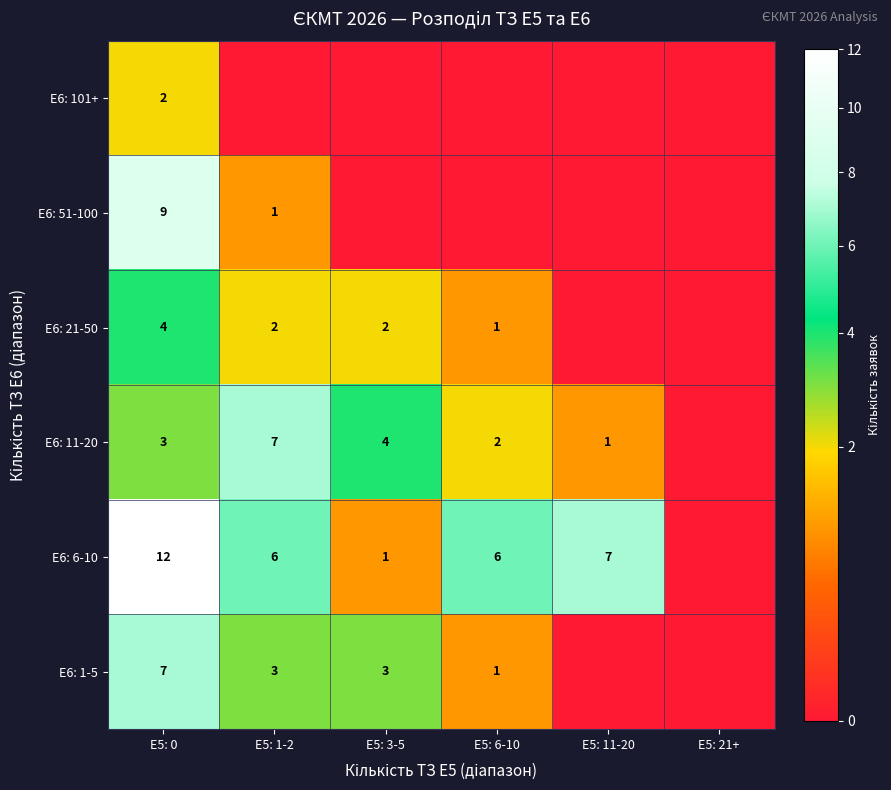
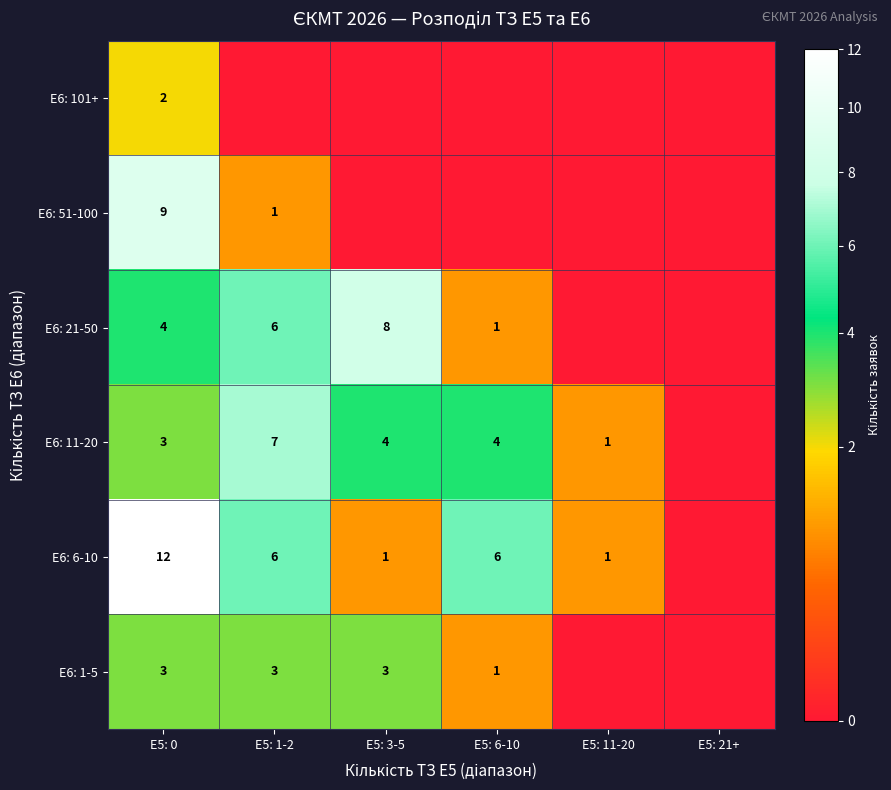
E6: 21-50, E5: 1-2: 2 -> 6
E6: 21-50, E5: 3-5: 2 -> 8
E6: 11-20, E5: 6-10: 2 -> 4
E6: 6-10, E5: 11-20: 7 -> 1
E6: 1-5, E5: 0: 7 -> 3
